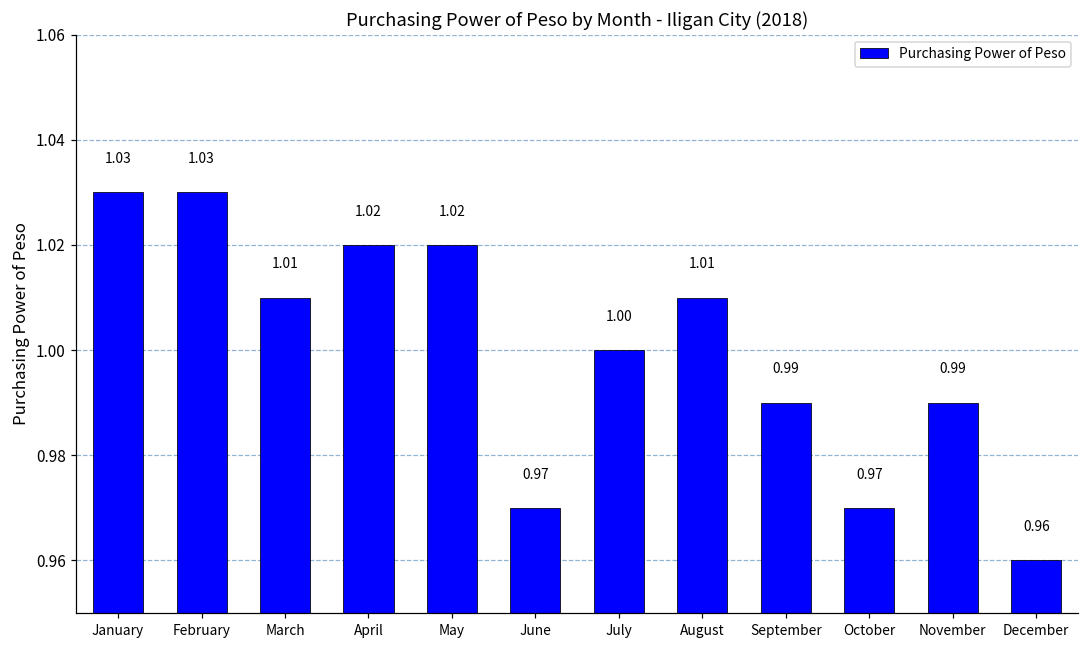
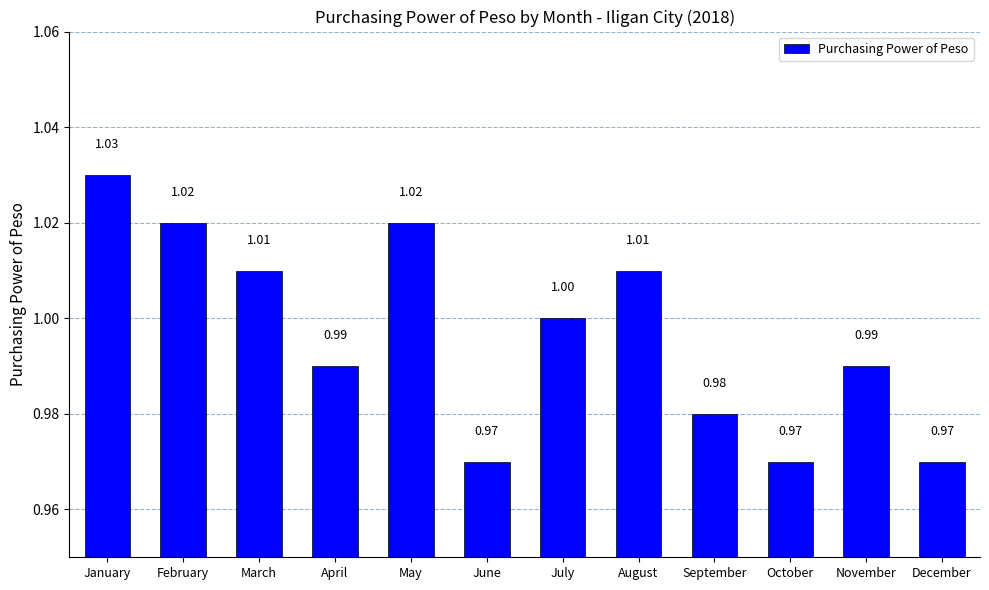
February: 1.03 -> 1.02
April: 1.02 -> 0.99
September: 0.99 -> 0.98
December: 0.96 -> 0.97
